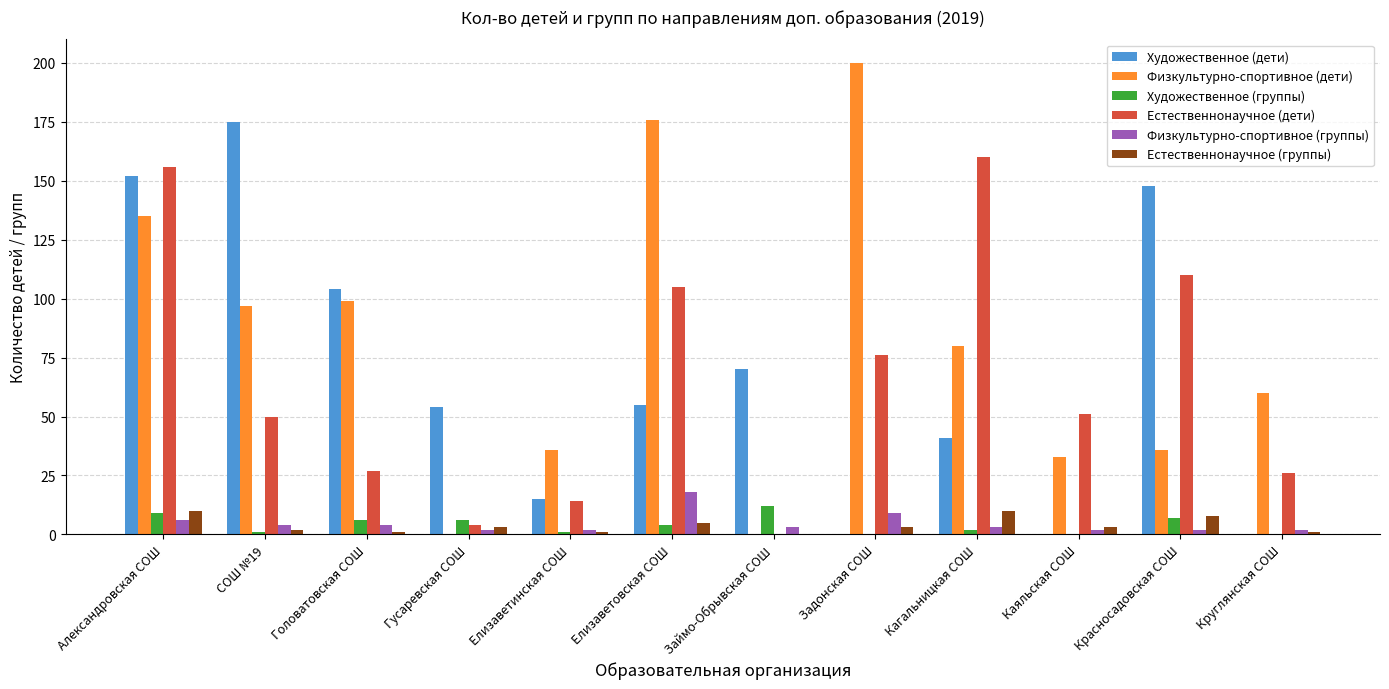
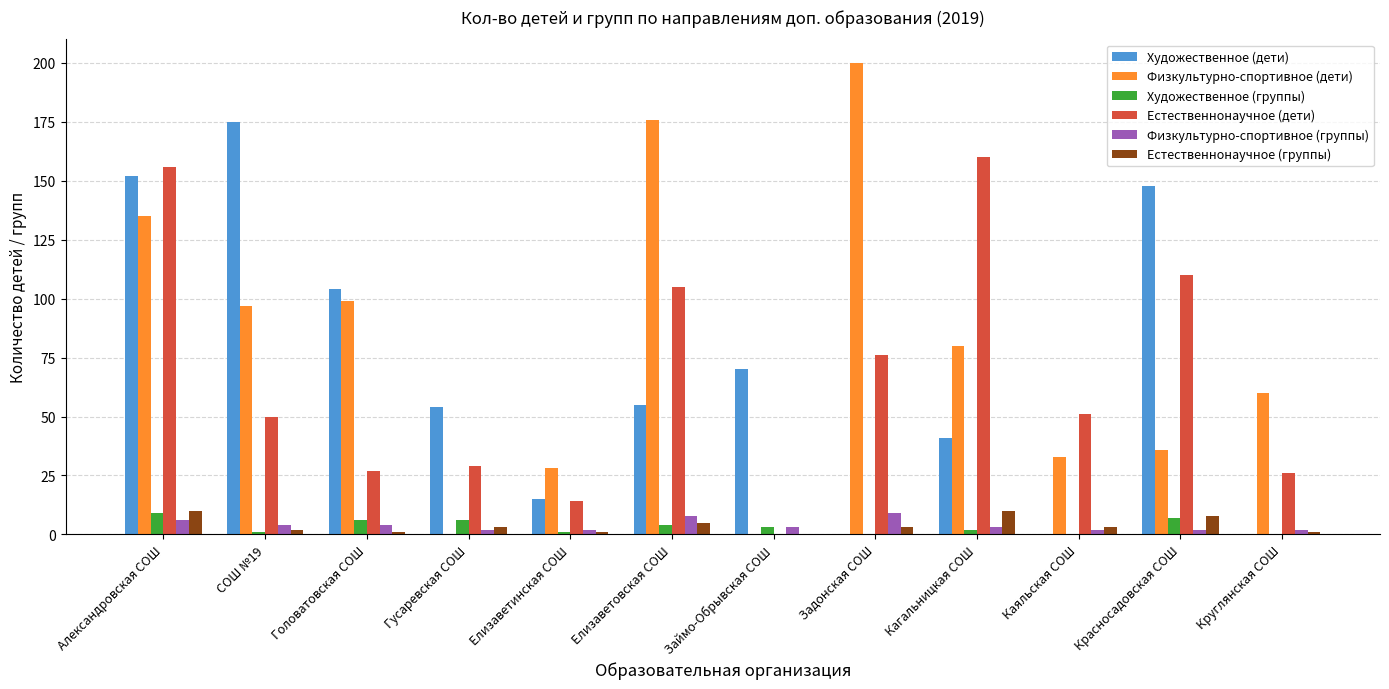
Естественнонаучное (дети), Гусаревская СОШ: 4 -> 29
Физкультурно-спортивное (дети), Елизаветинская СОШ: 36 -> 28
Физкультурно-спортивное (группы), Елизаветовская СОШ: 18 -> 8
Художественное (группы), Займо-Обрывская СОШ: 12 -> 3
